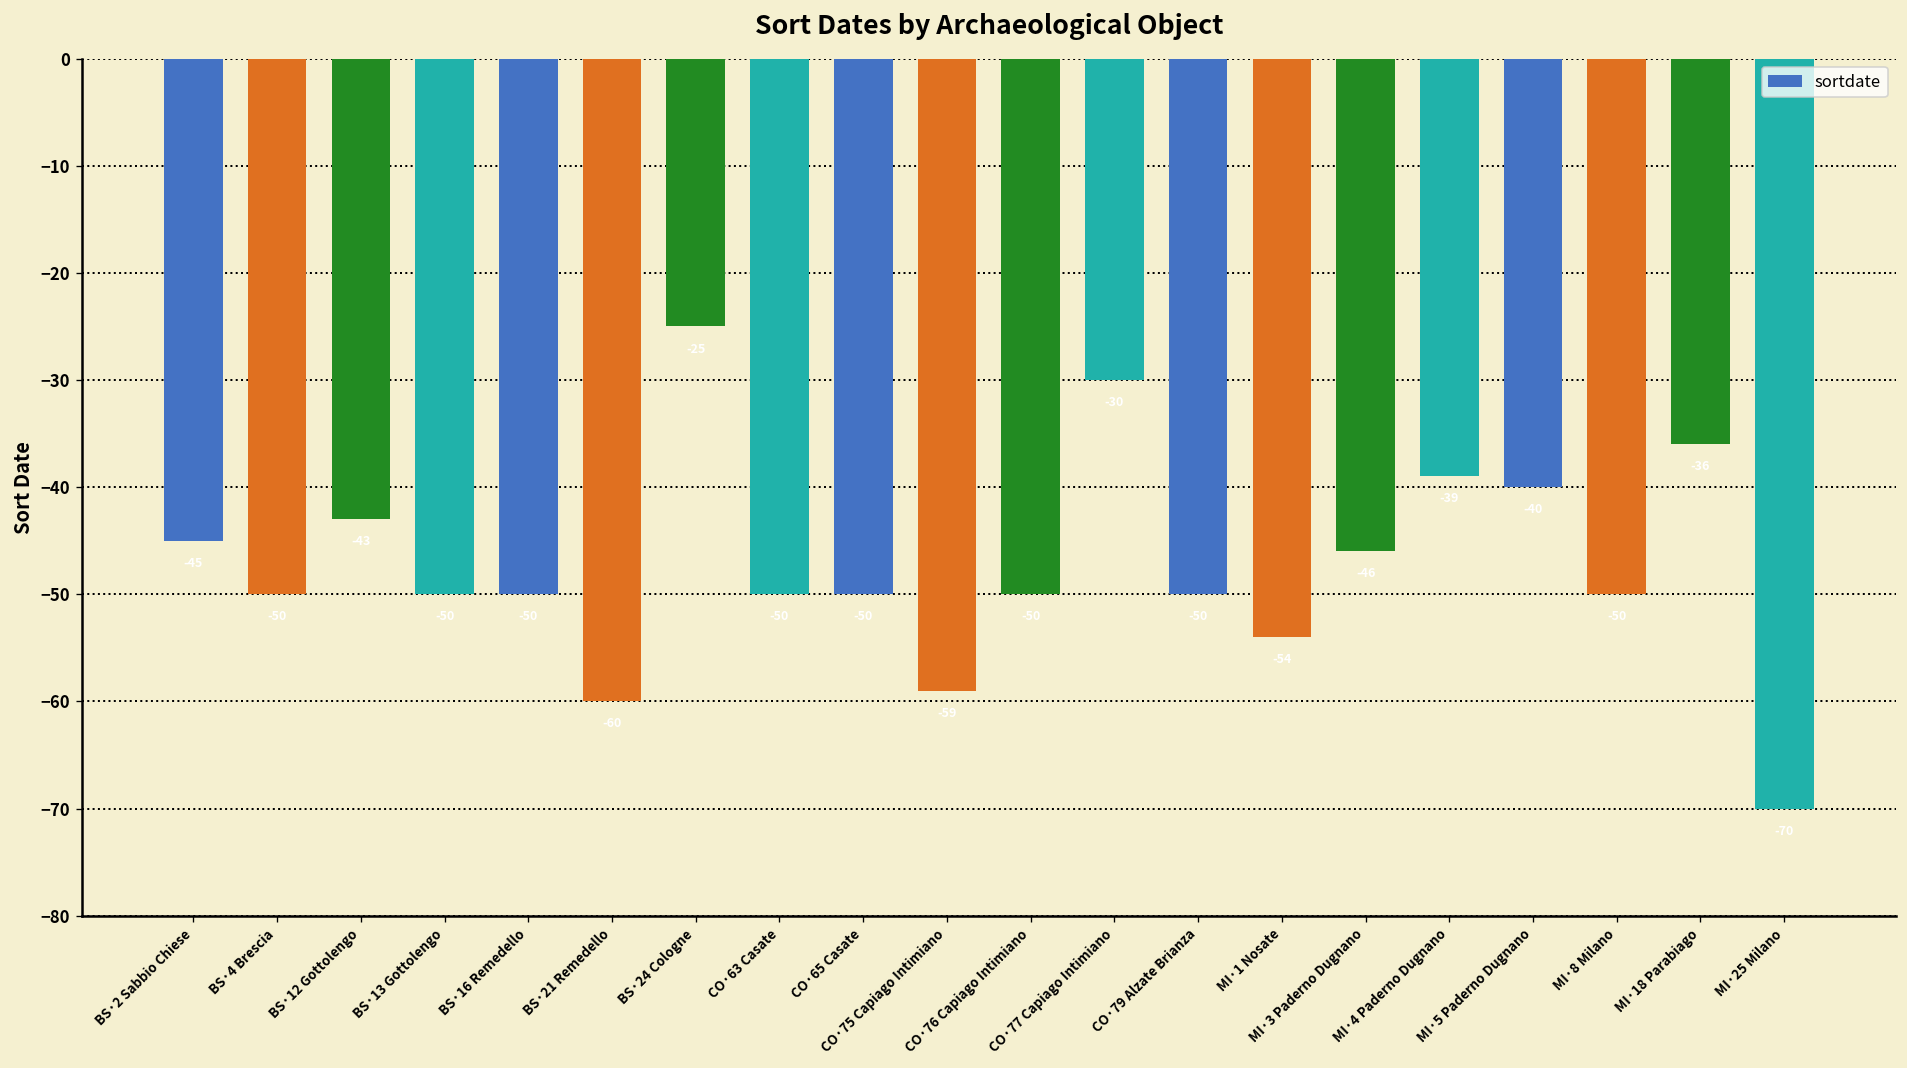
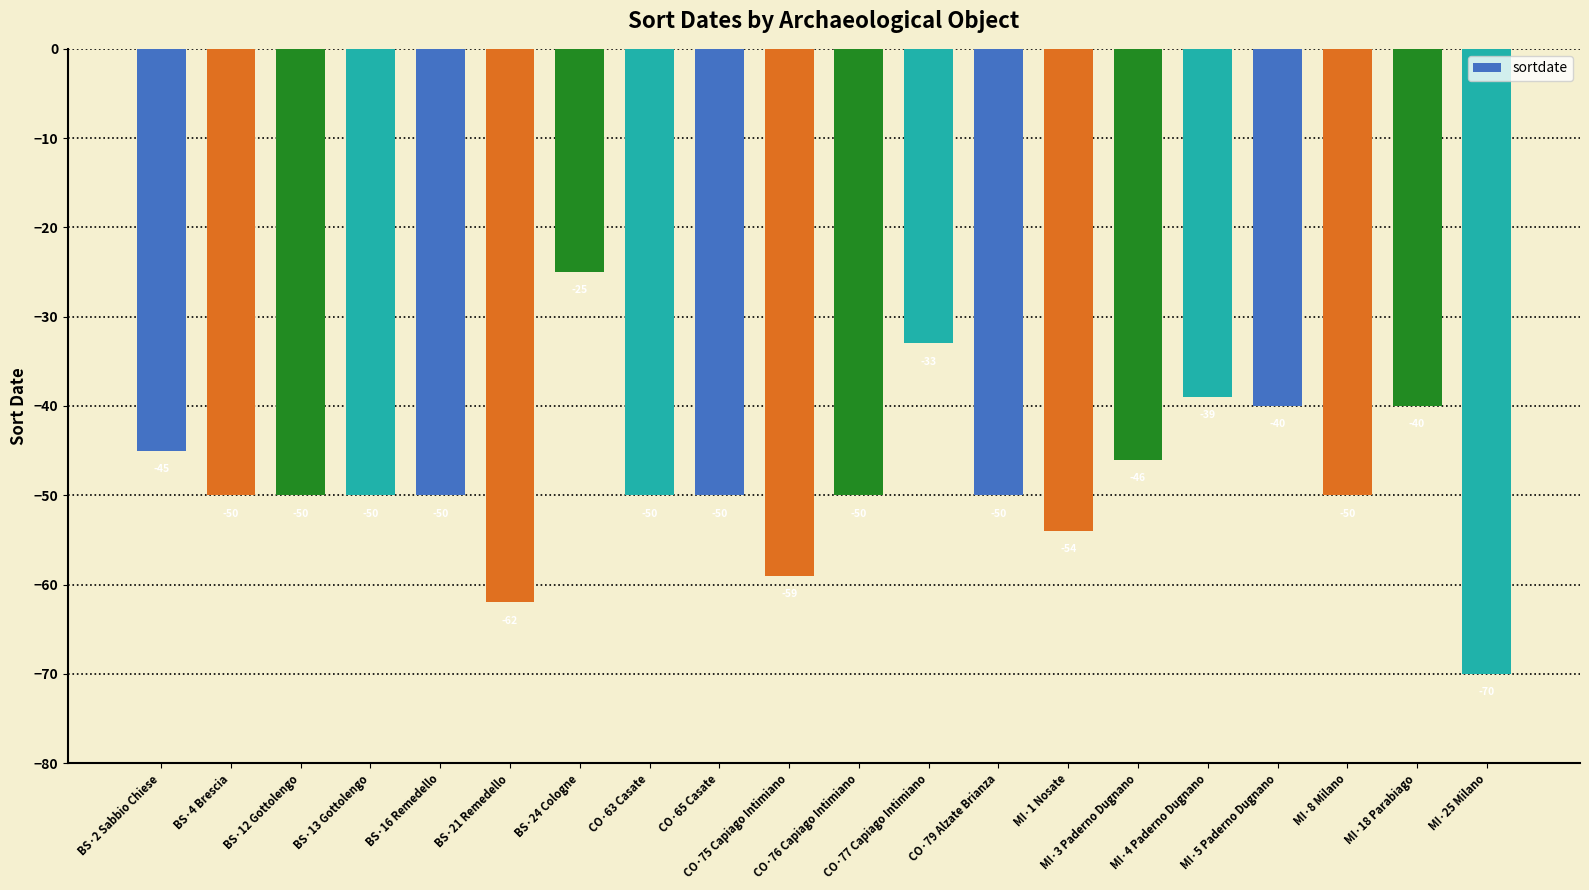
BS·12 Gottolengo: -43 -> -50
BS·21 Remedello: -60 -> -62
CO·77 Capiago Intimiano: -30 -> -33
MI·18 Parabiago: -36 -> -40
